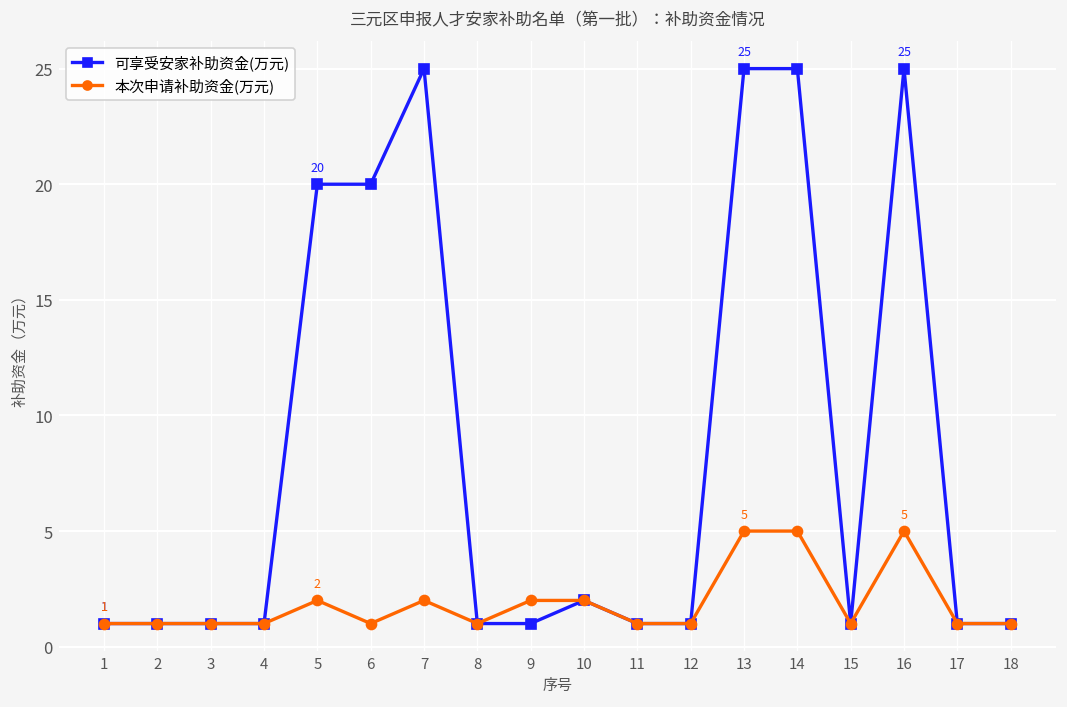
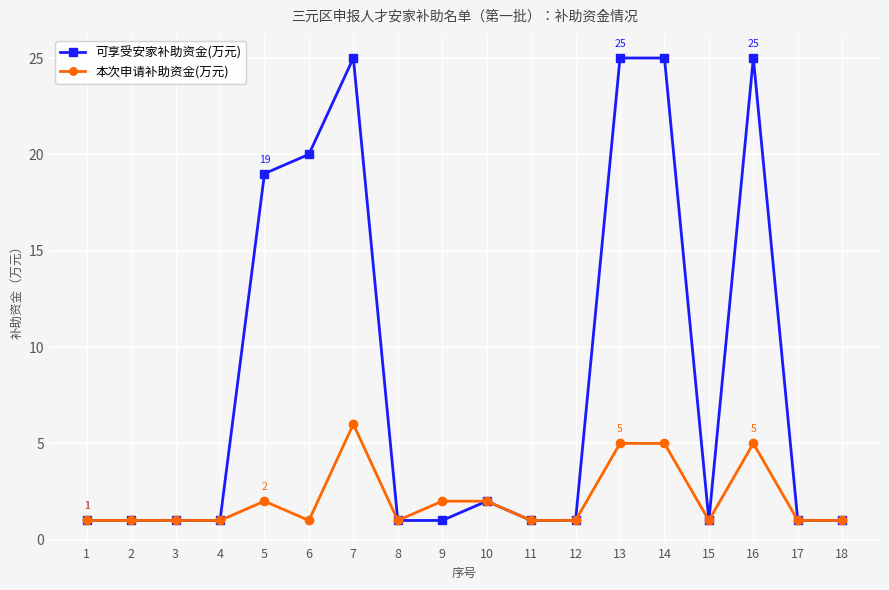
可享受安家补助资金(万元), 5: 20 -> 19
本次申请补助资金(万元), 7: 2 -> 6
